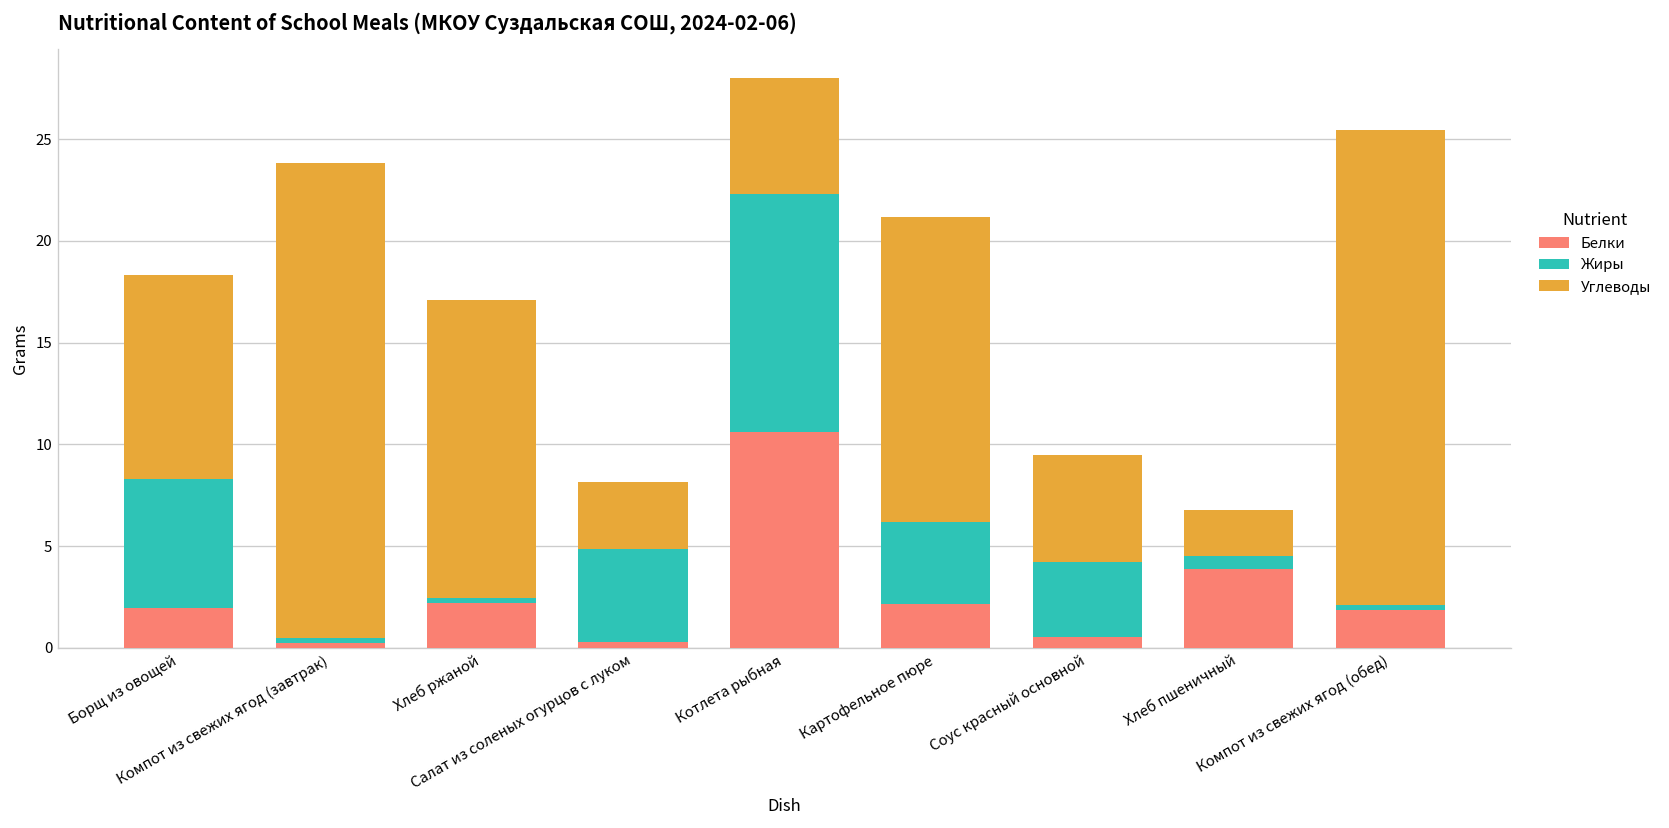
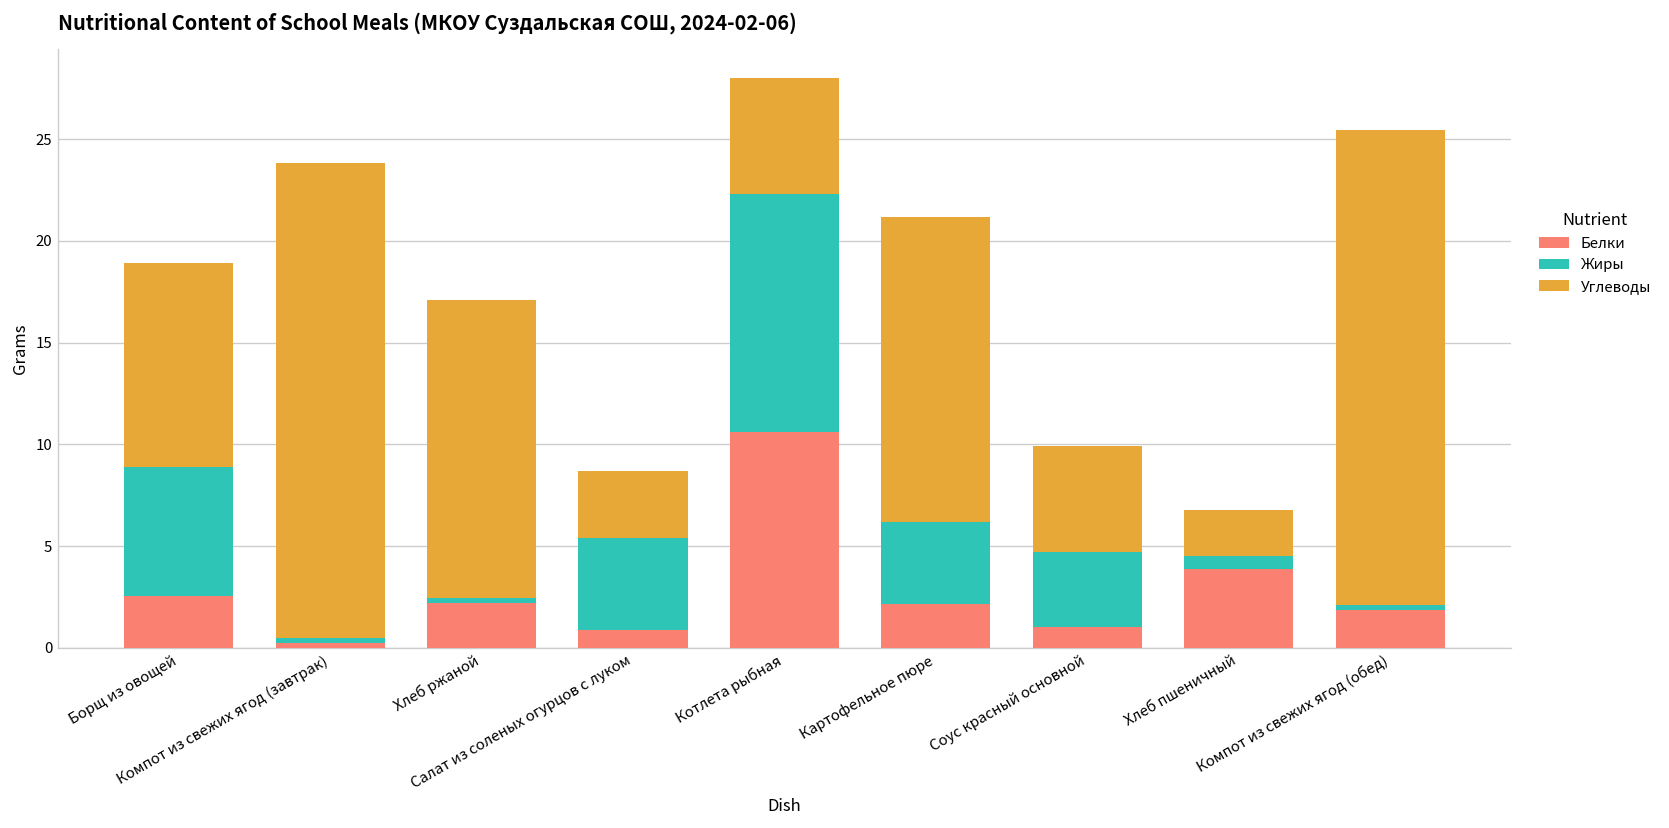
Белки, Борщ из овощей: 1.9 -> 2.5
Белки, Салат из соленых огурцов с луком: 0.3 -> 0.9
Белки, Соус красный основной: 0.5 -> 1.0
